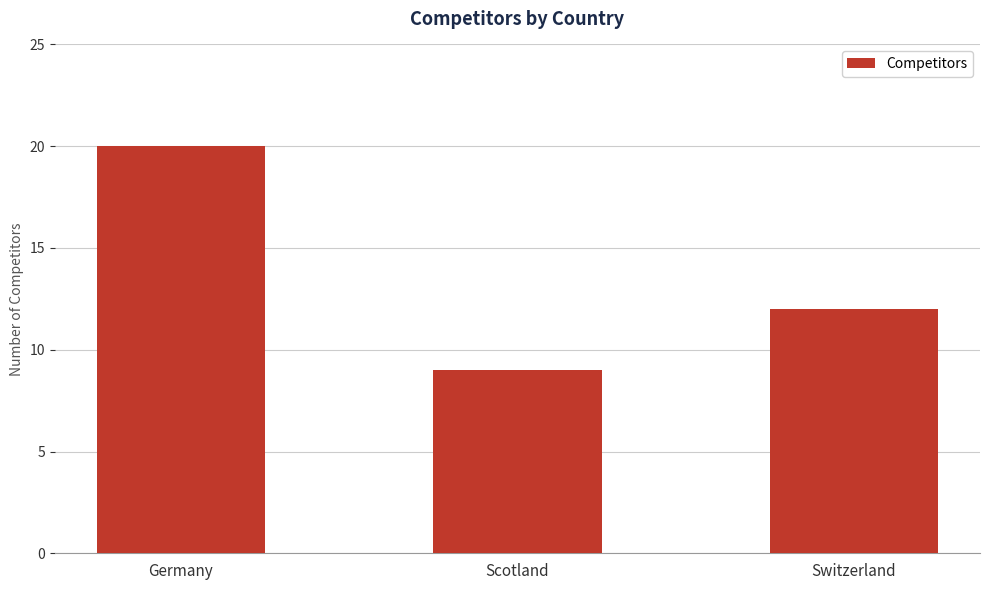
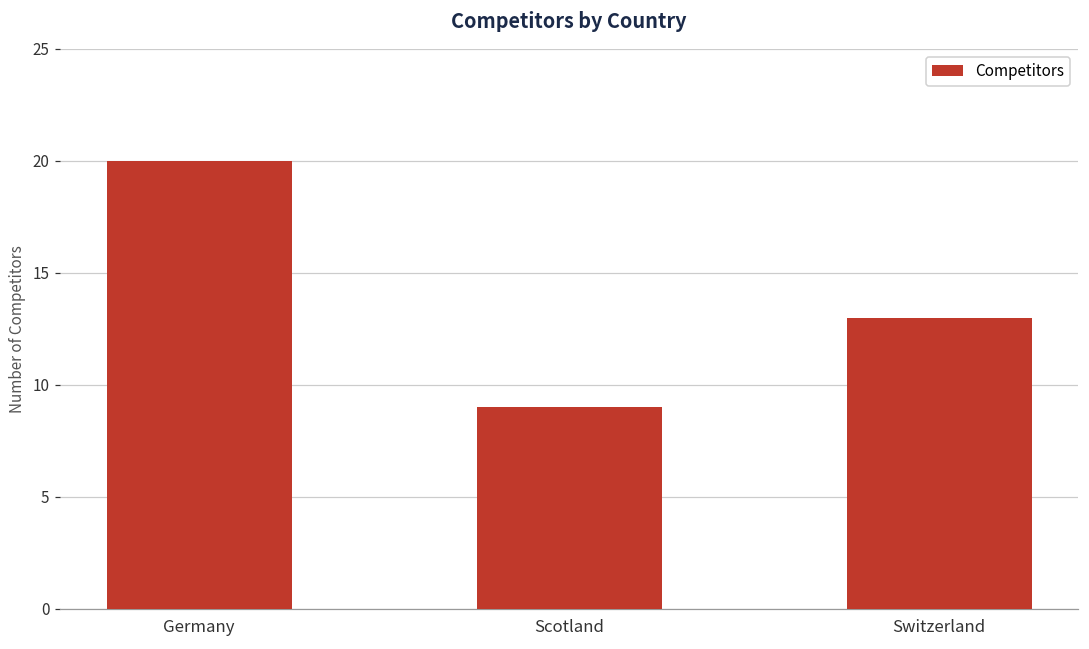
Switzerland: 12 -> 13
